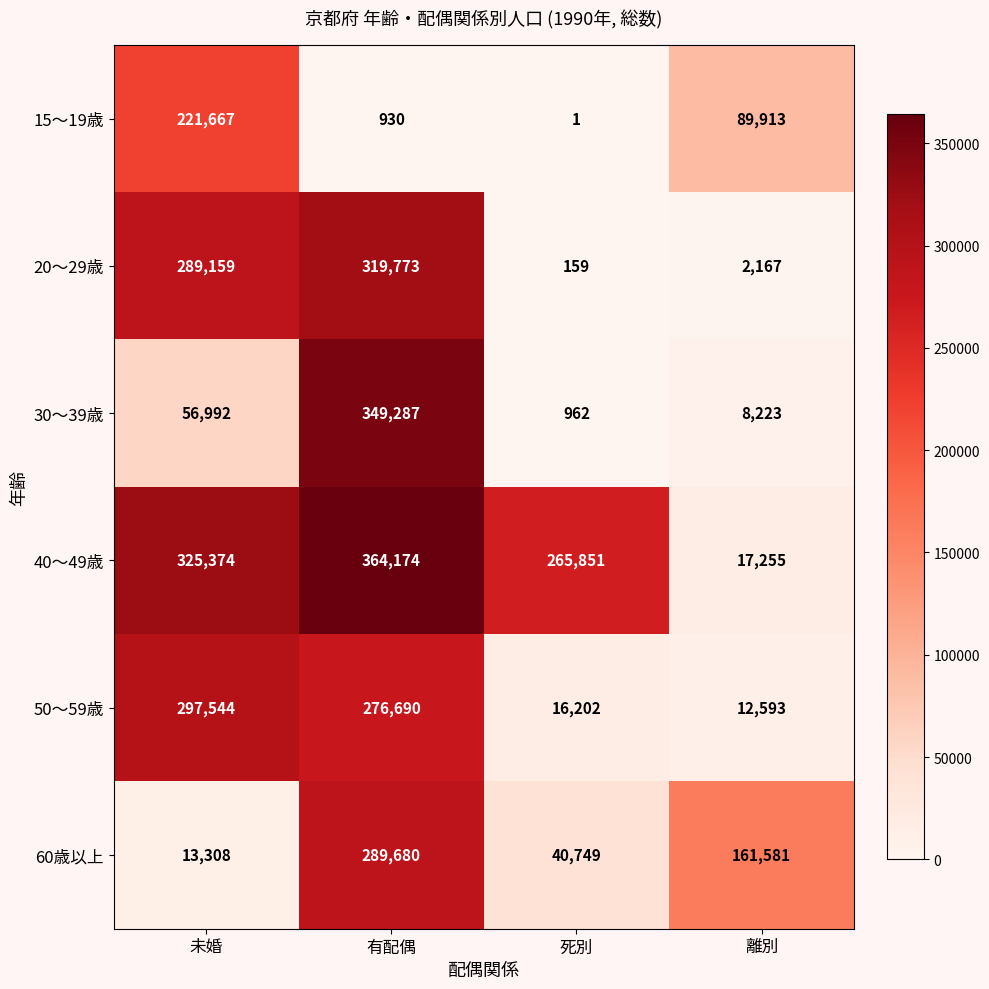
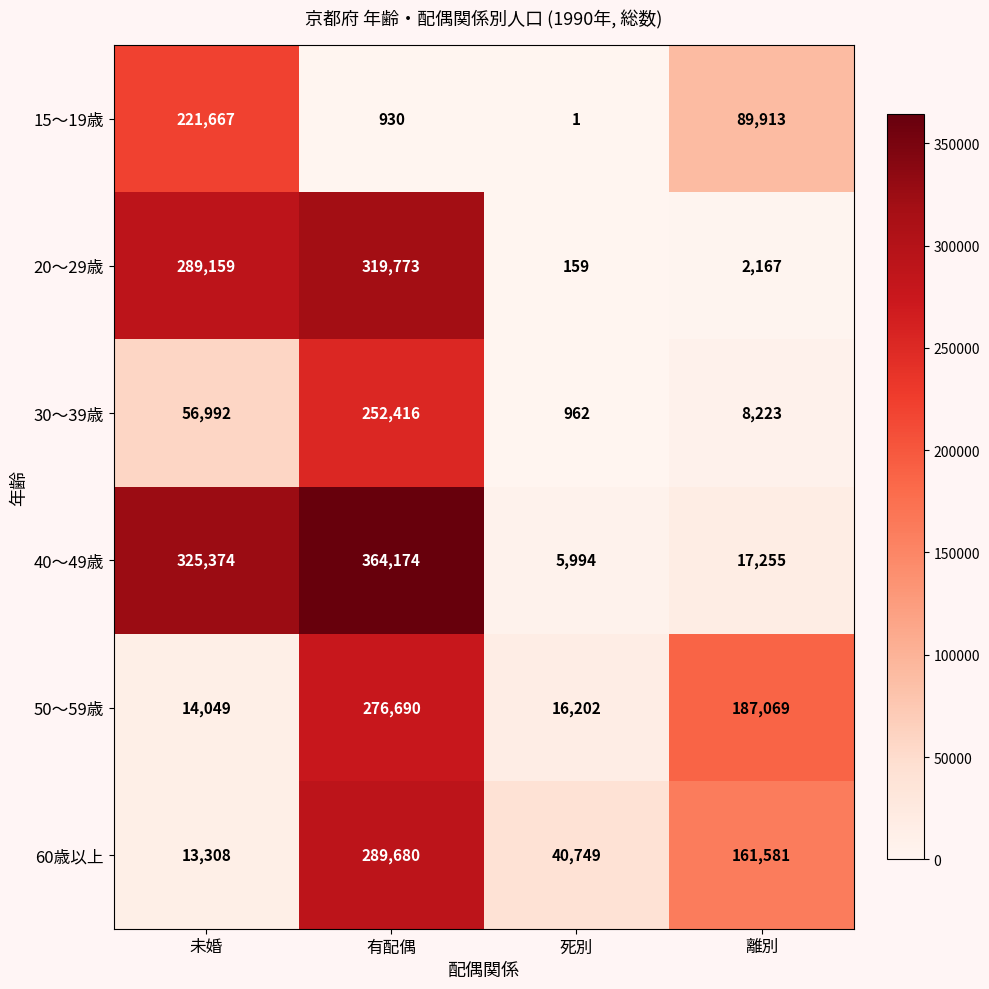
30～39歳, 有配偶: 349,287 -> 252,416
40～49歳, 死別: 265,851 -> 5,994
50～59歳, 未婚: 297,544 -> 14,049
50～59歳, 離別: 12,593 -> 187,069
